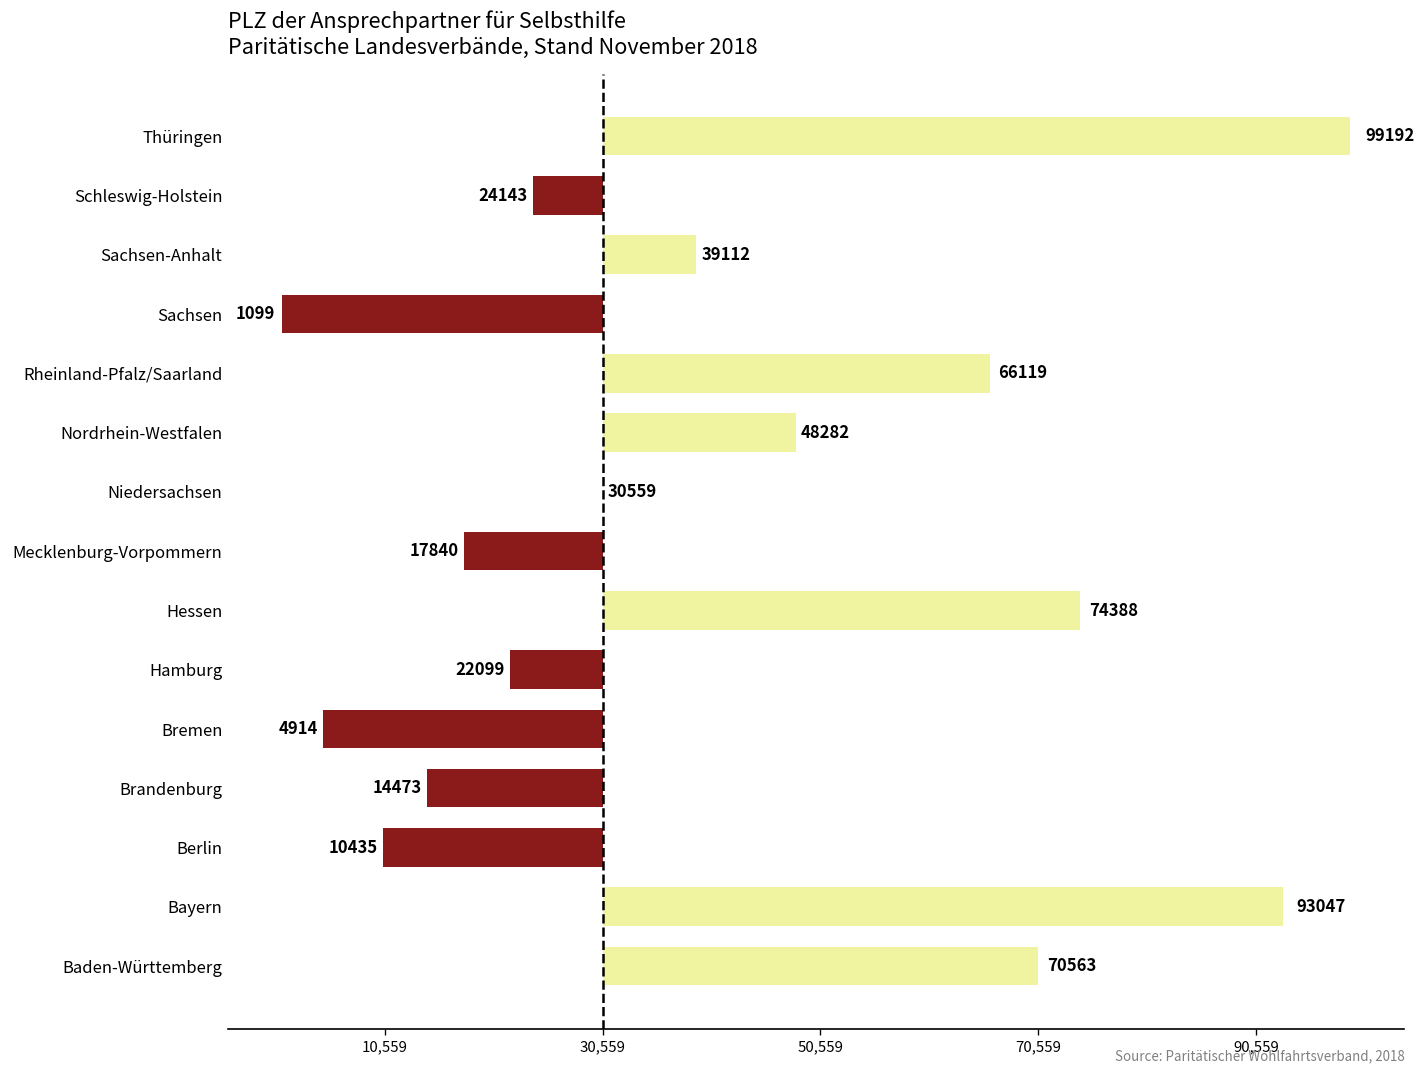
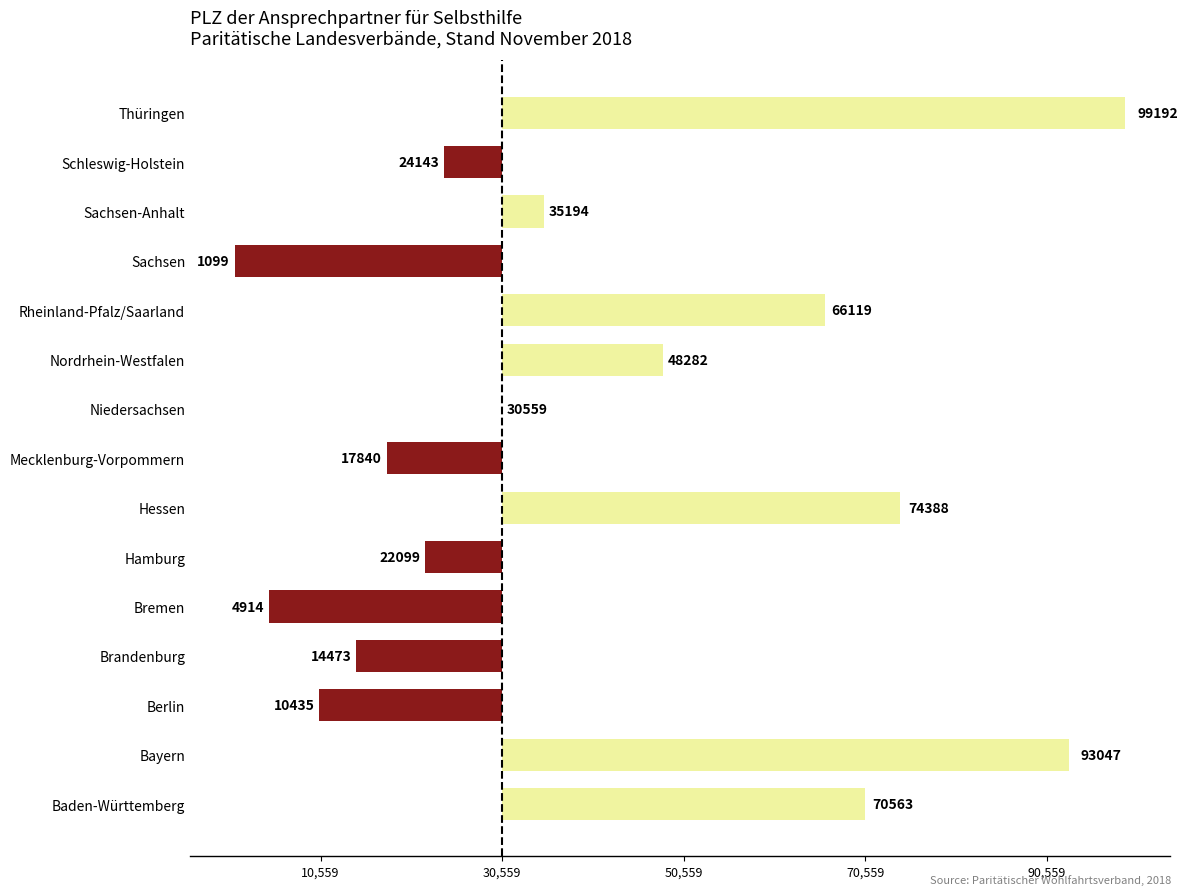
Sachsen-Anhalt: 39112 -> 35194
